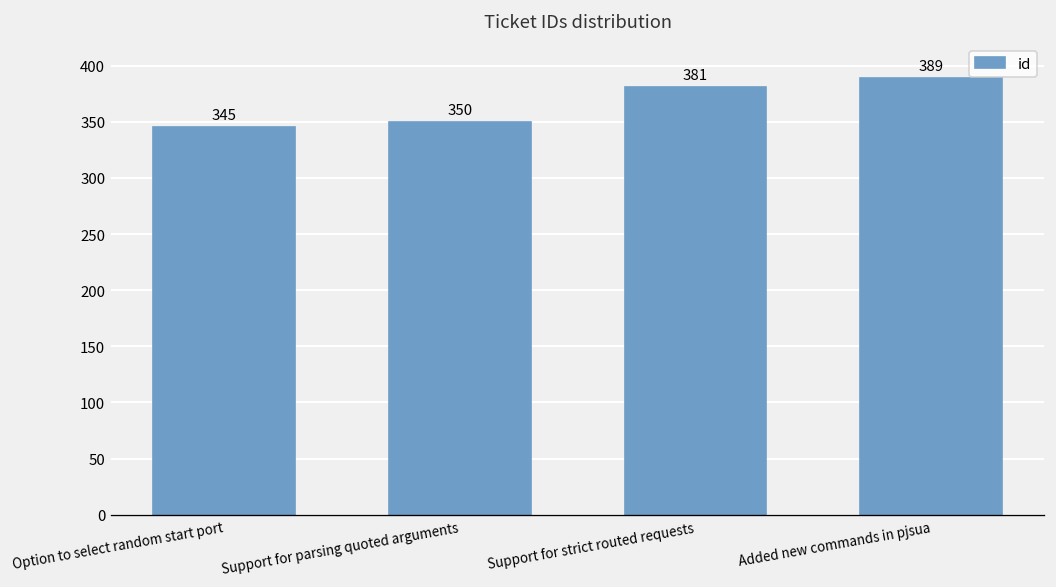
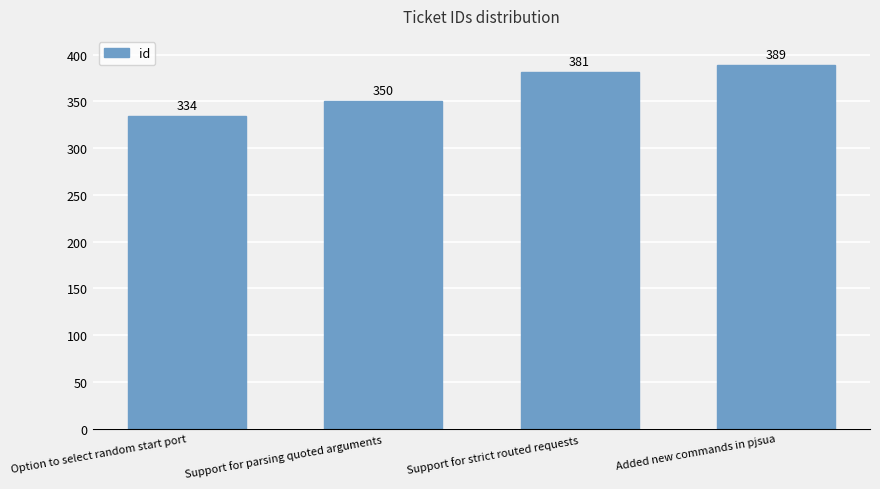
Option to select random start port: 345 -> 334
